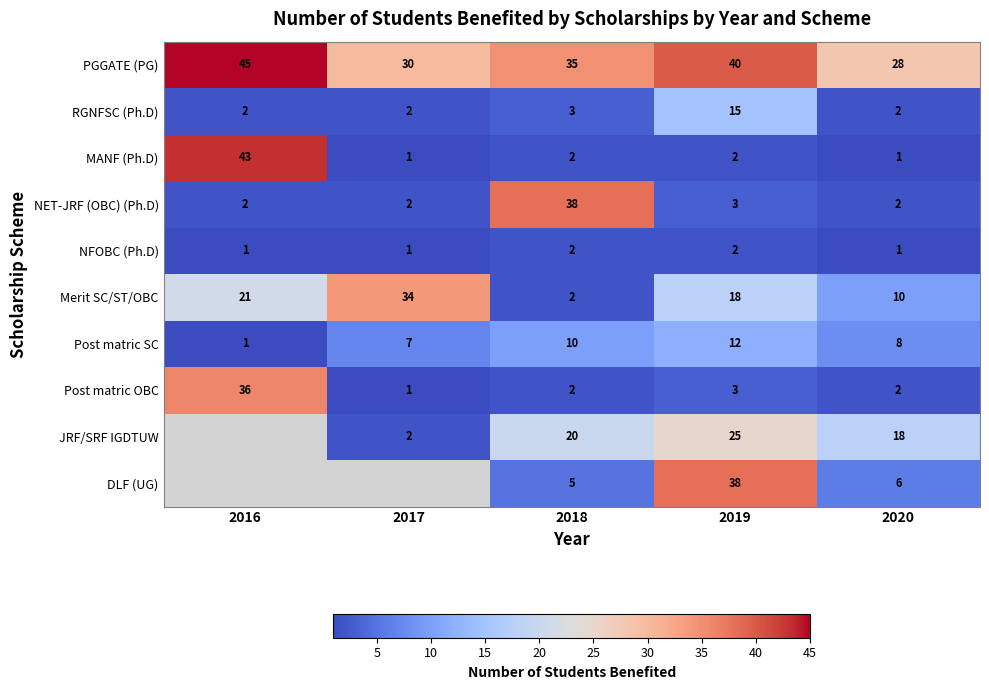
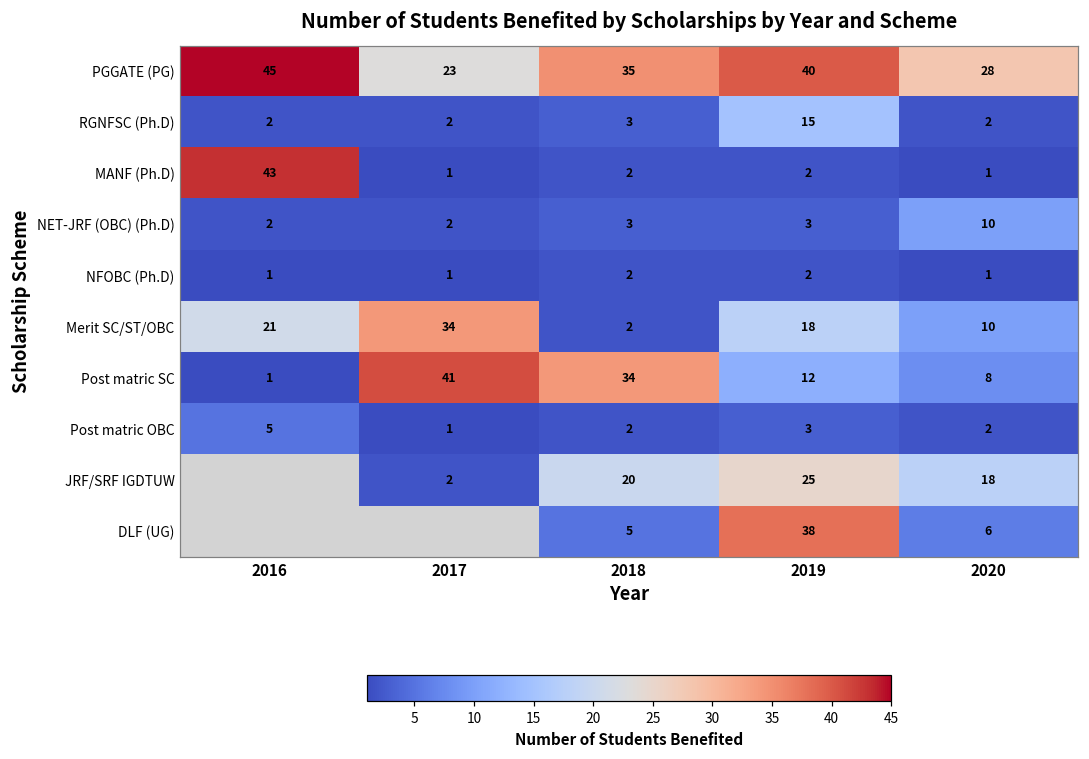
PGGATE (PG), 2017: 30 -> 23
NET-JRF (OBC) (Ph.D), 2018: 38 -> 3
NET-JRF (OBC) (Ph.D), 2020: 2 -> 10
Post matric SC, 2017: 7 -> 41
Post matric SC, 2018: 10 -> 34
Post matric OBC, 2016: 36 -> 5
